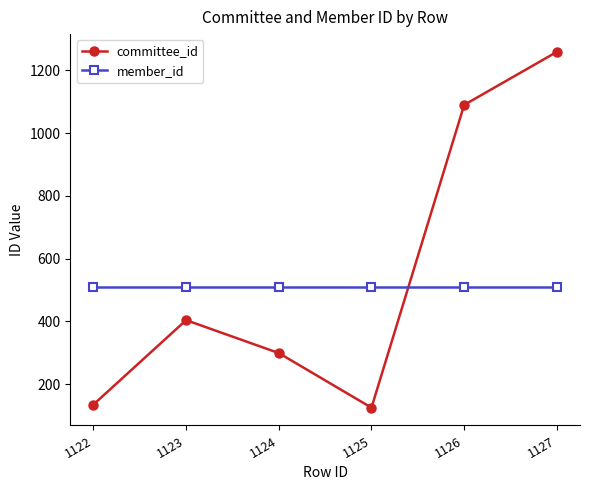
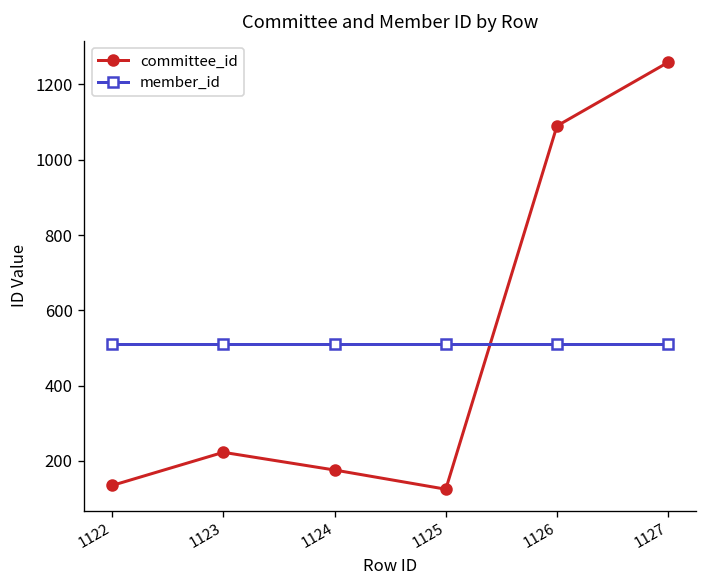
committee_id, 1123: 400 -> 220
committee_id, 1124: 300 -> 180
